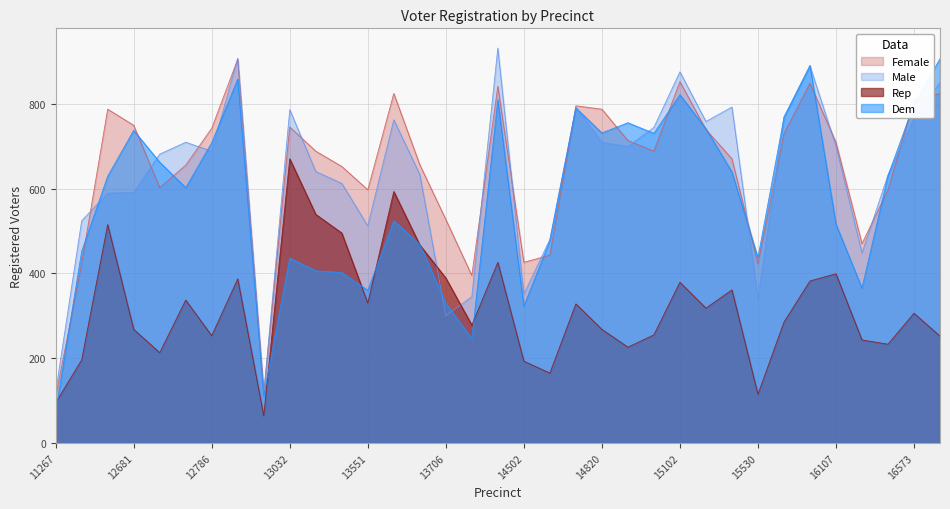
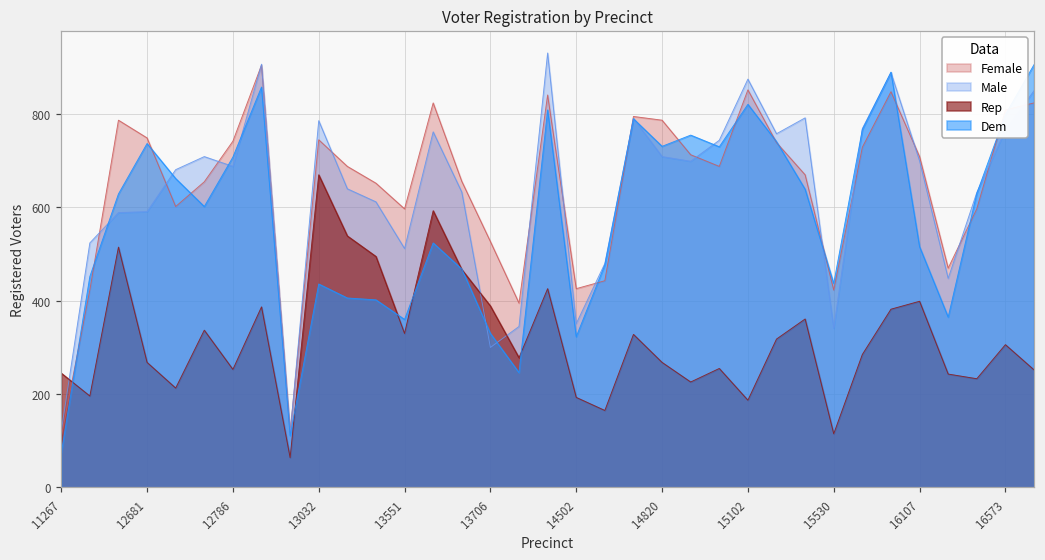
Rep, 11267: 100 -> 250
Rep, 15102: 380 -> 190
